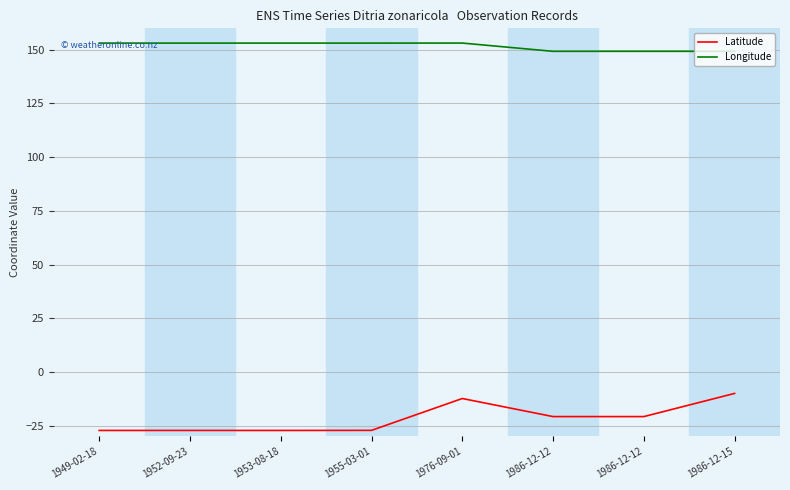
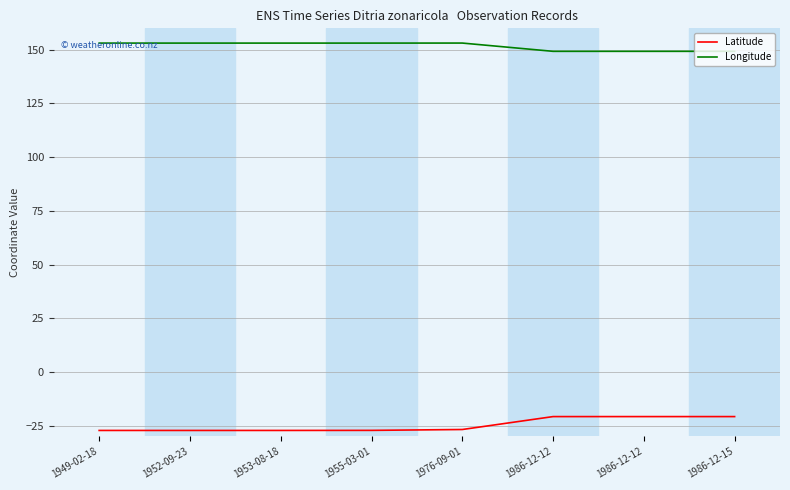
Latitude, 1976-09-01: -12 -> -27
Latitude, 1986-12-15: -10 -> -21
